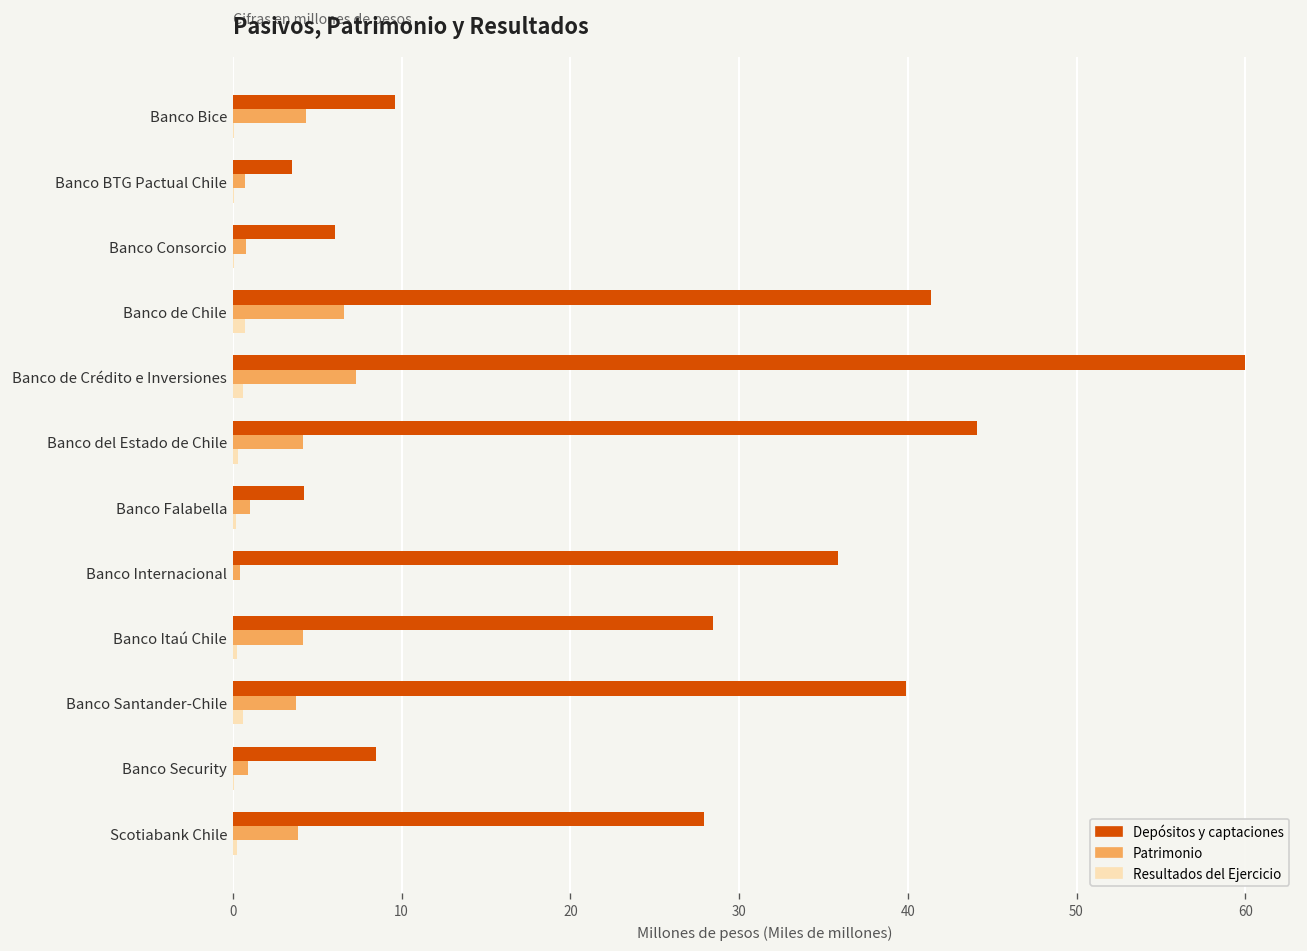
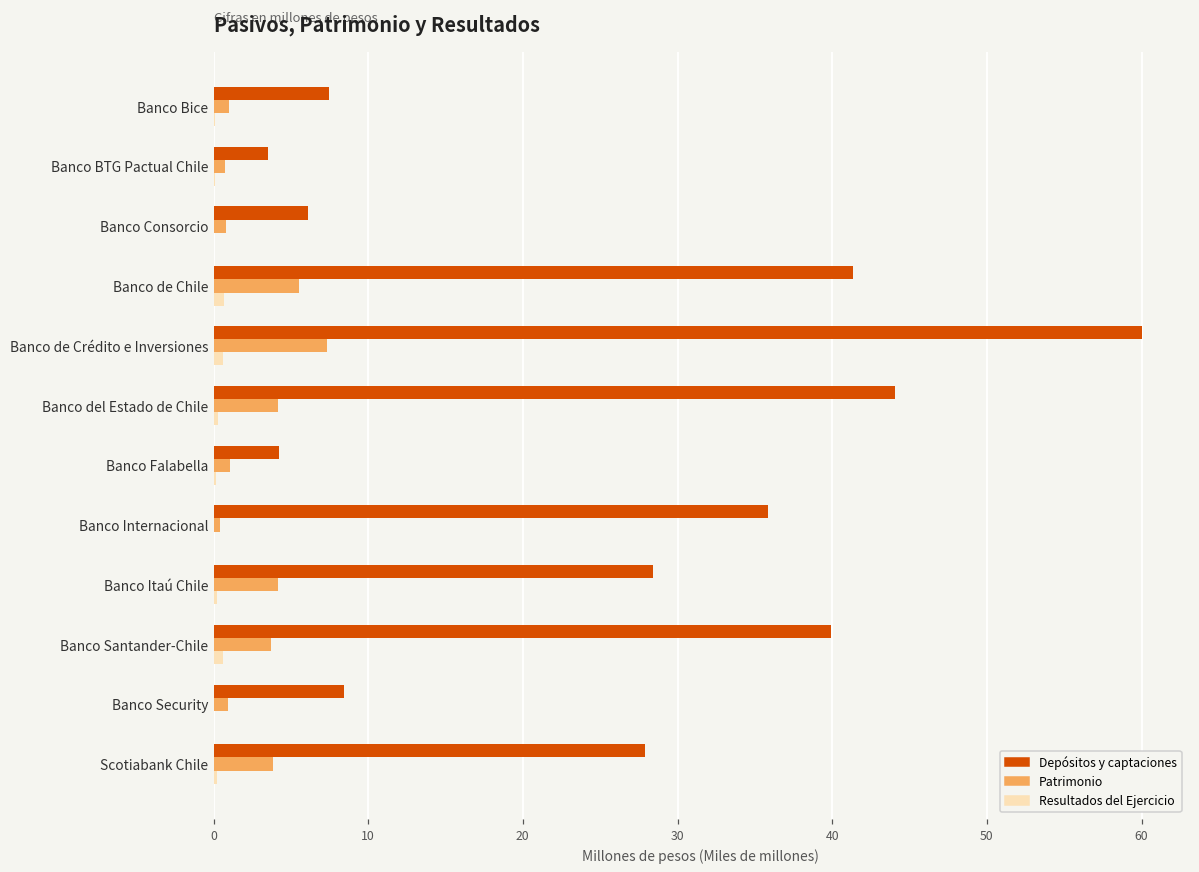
Depósitos y captaciones, Banco Bice: 9.6 -> 7.5
Patrimonio, Banco Bice: 4.3 -> 1.0
Patrimonio, Banco de Chile: 6.6 -> 5.6
